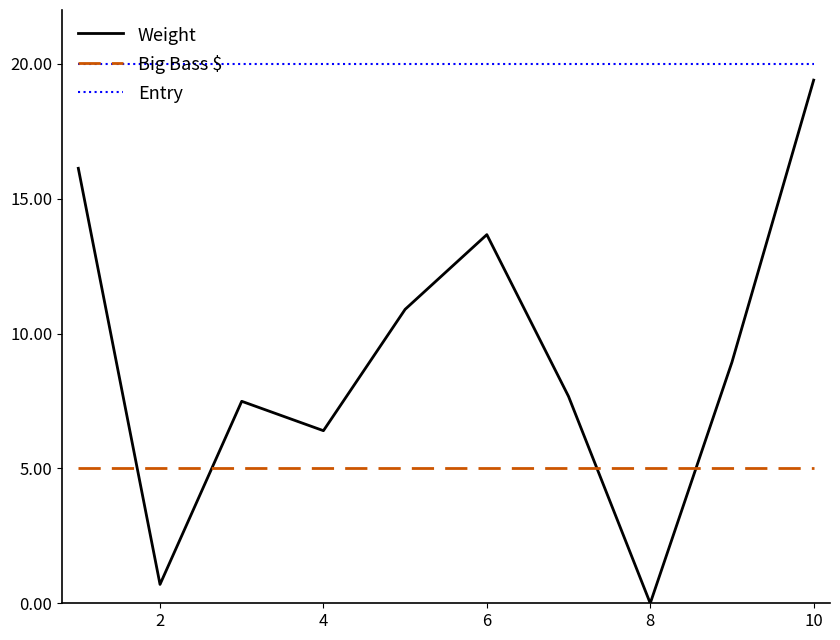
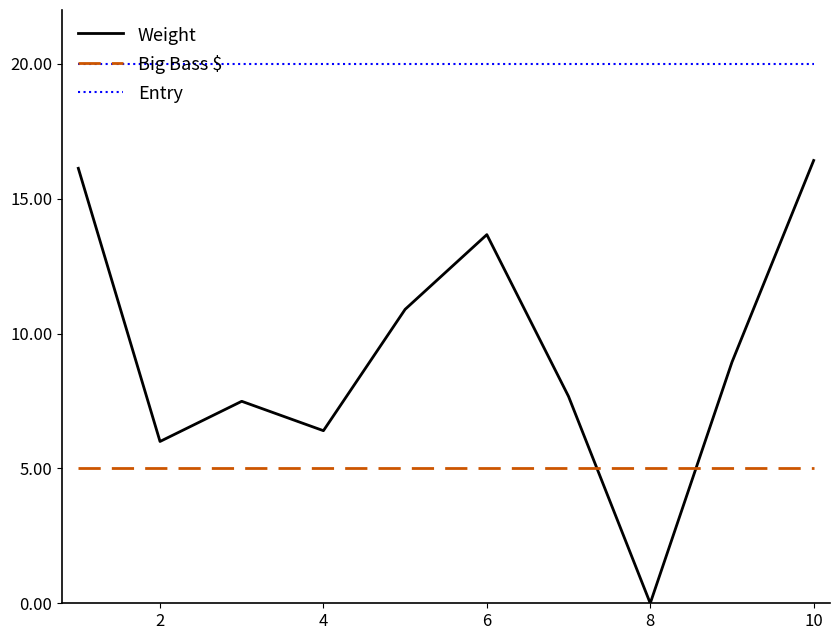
Weight, 2: 0.7 -> 6.0
Weight, 10: 19.4 -> 16.4
